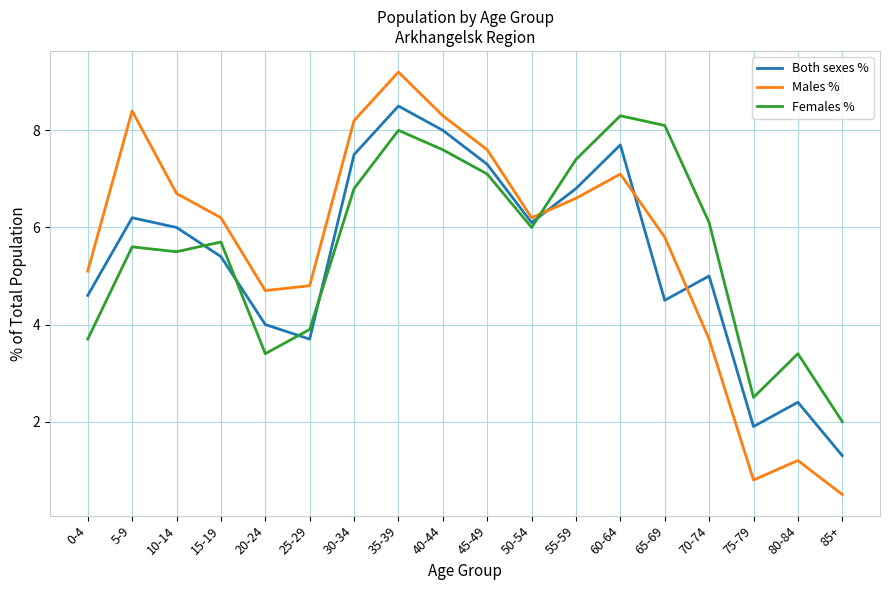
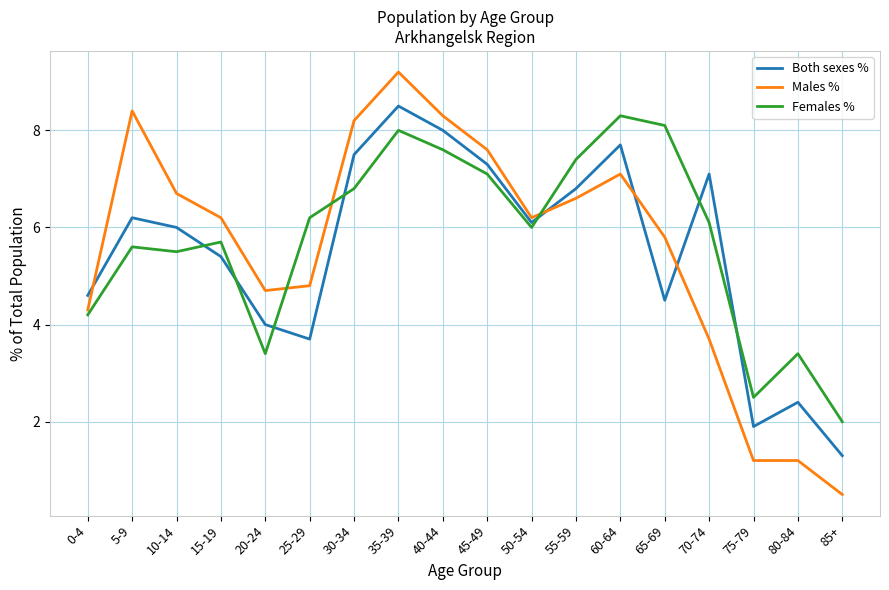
Males %, 0-4: 5.1 -> 4.3
Females %, 0-4: 3.7 -> 4.2
Females %, 25-29: 3.9 -> 6.2
Both sexes %, 70-74: 5.0 -> 7.1
Males %, 75-79: 0.8 -> 1.2
